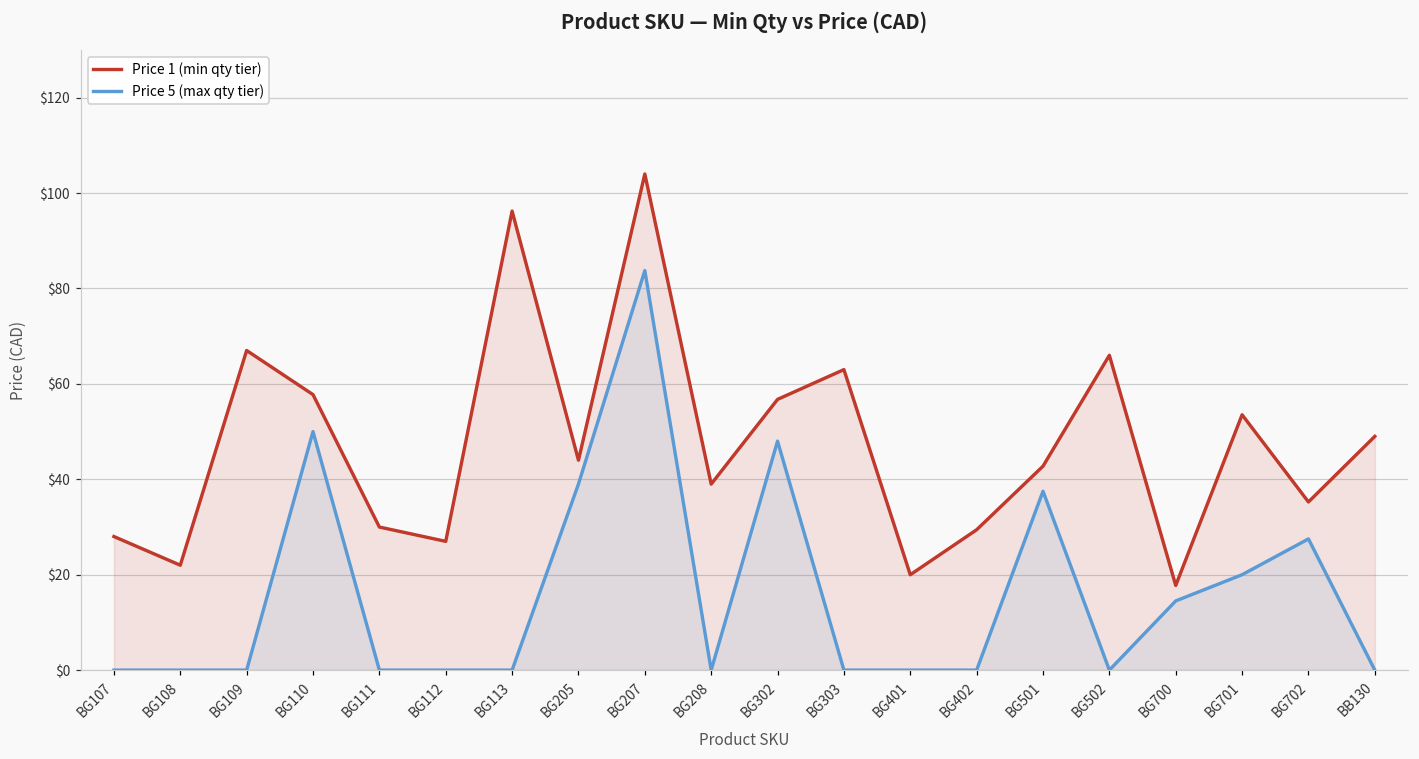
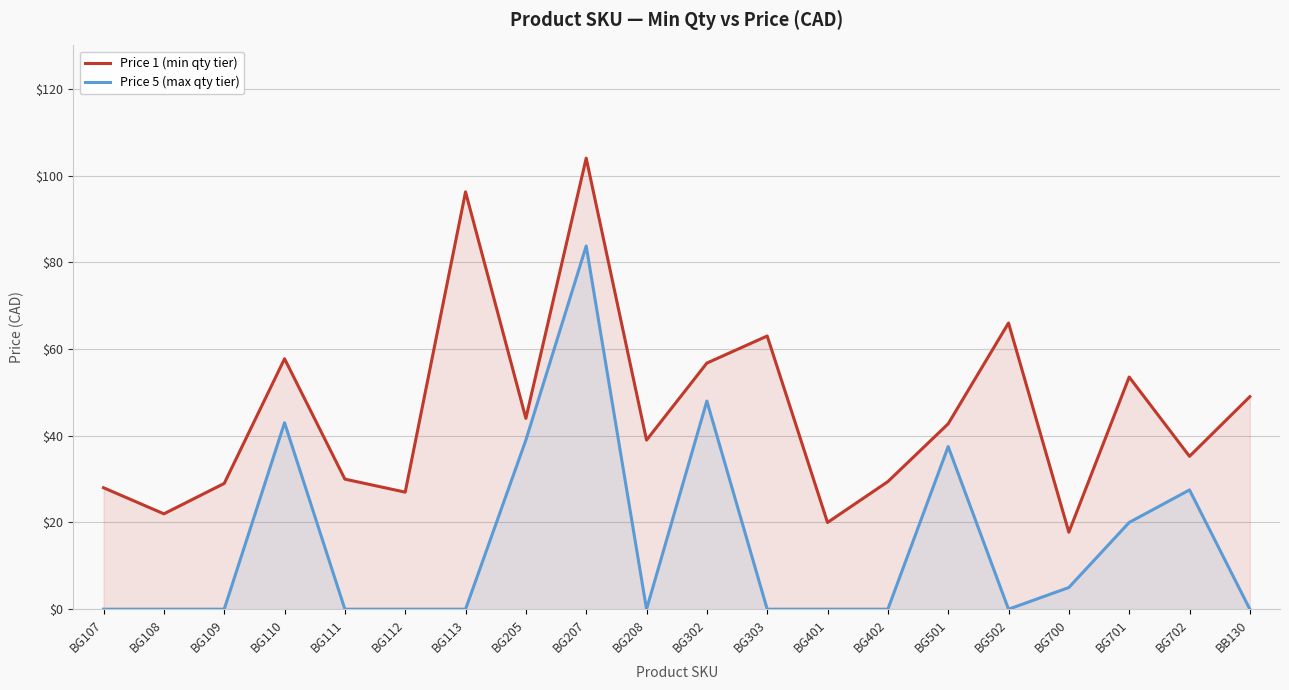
Price 1 (min qty tier), BG109: $67 -> $29
Price 5 (max qty tier), BG110: $50 -> $43
Price 5 (max qty tier), BG700: $15 -> $5
